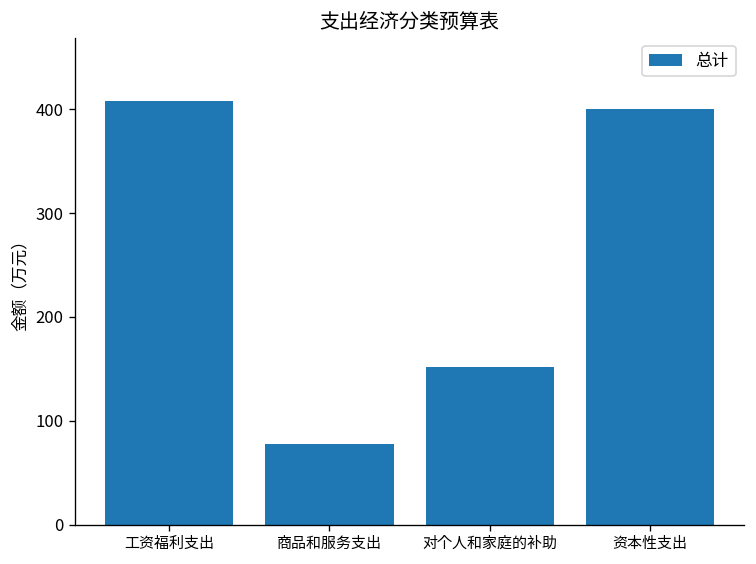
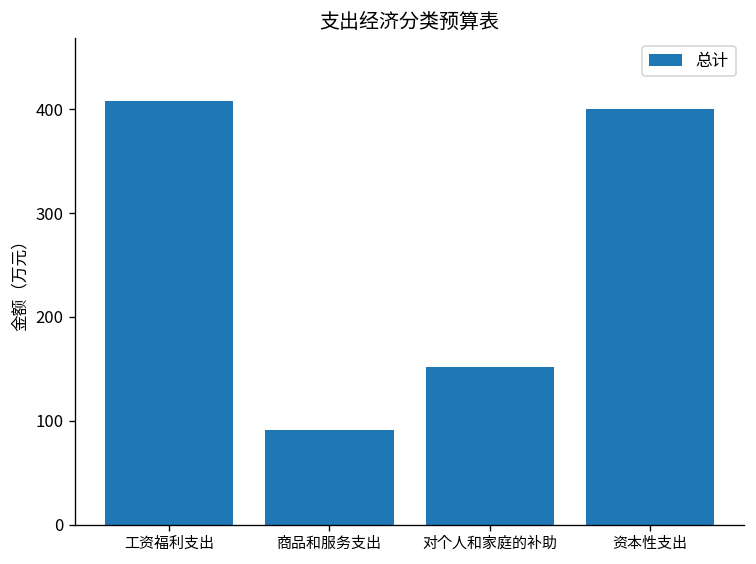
商品和服务支出: 80 -> 90
